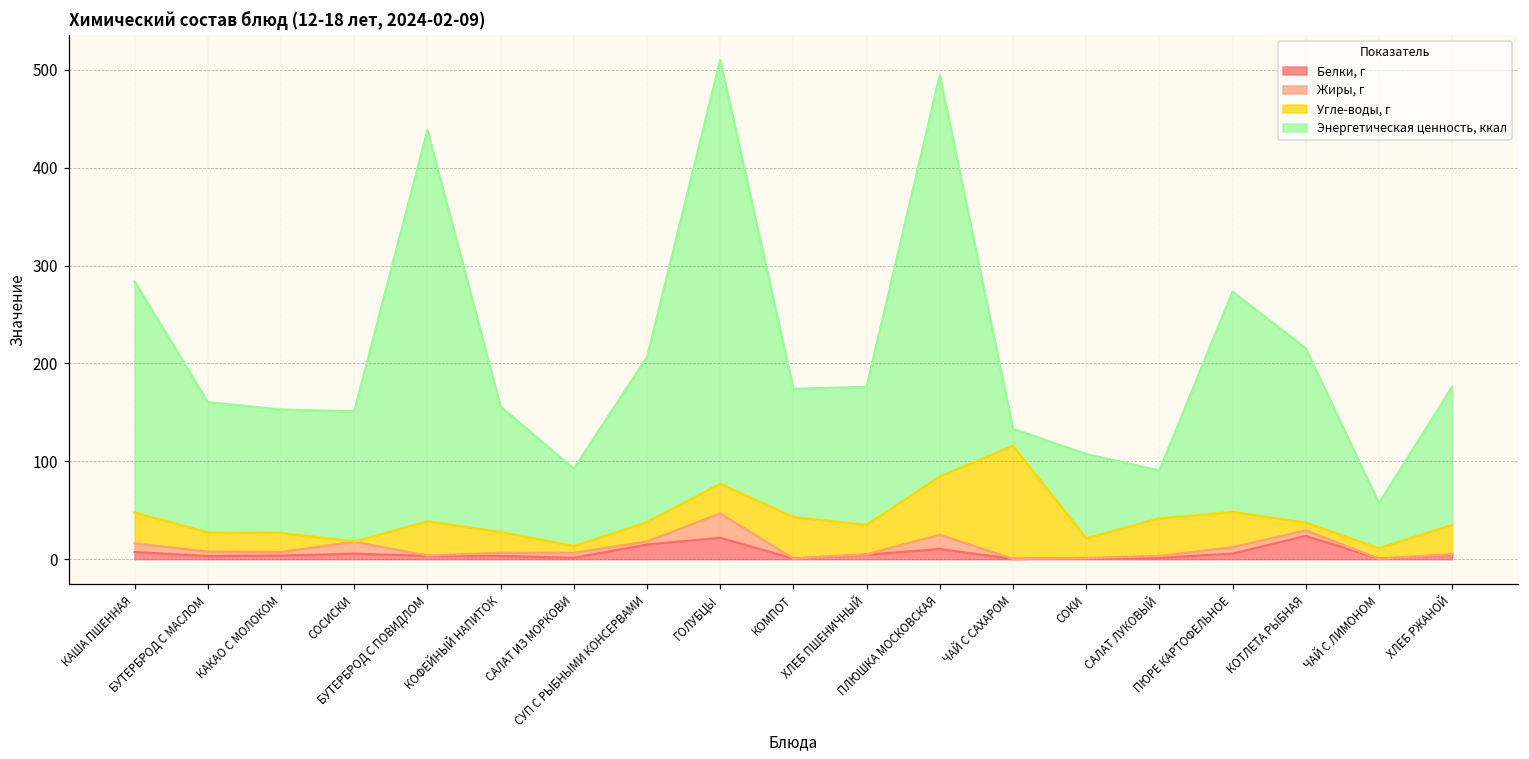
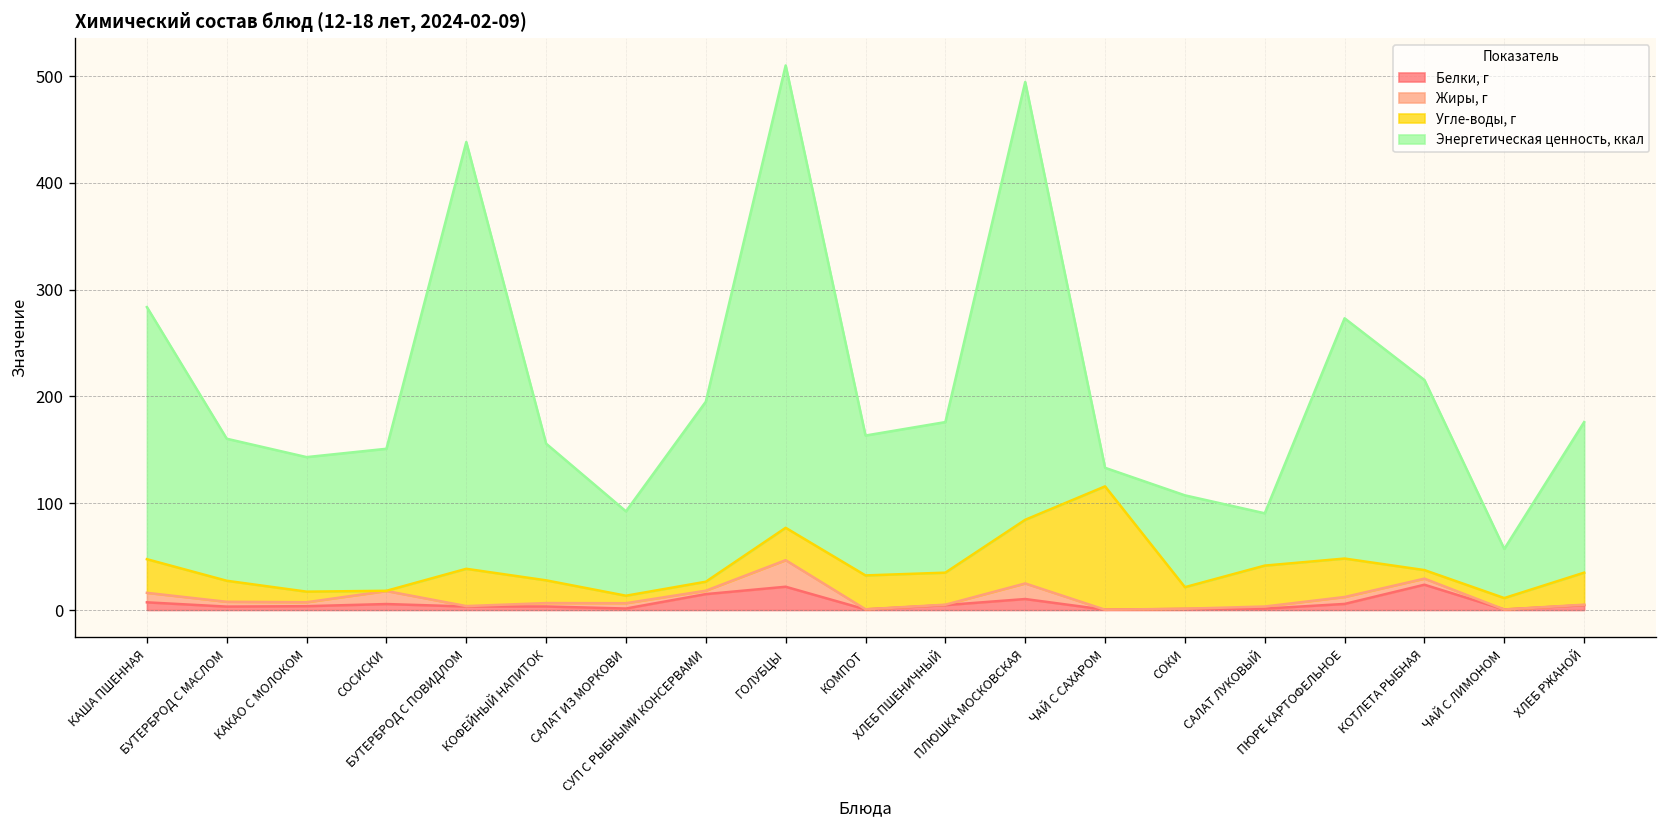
Угле-воды, г, КАКАО С МОЛОКОМ: 20 -> 10
Угле-воды, г, СУП С РЫБНЫМИ КОНСЕРВАМИ: 20 -> 10
Угле-воды, г, КОМПОТ: 40 -> 30
